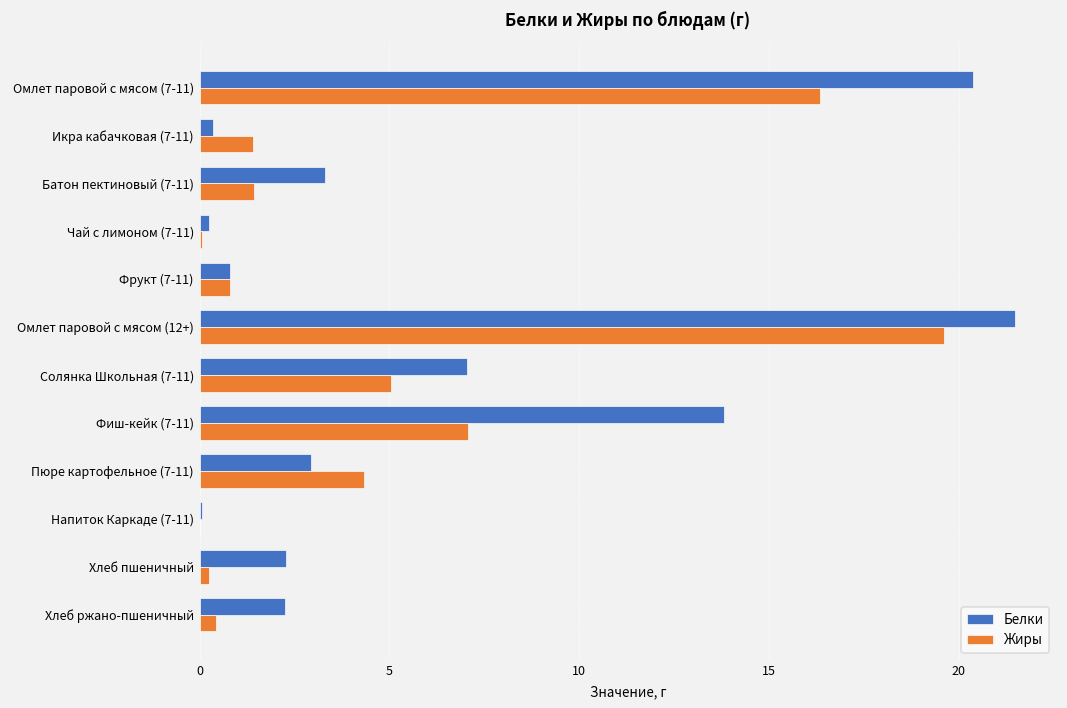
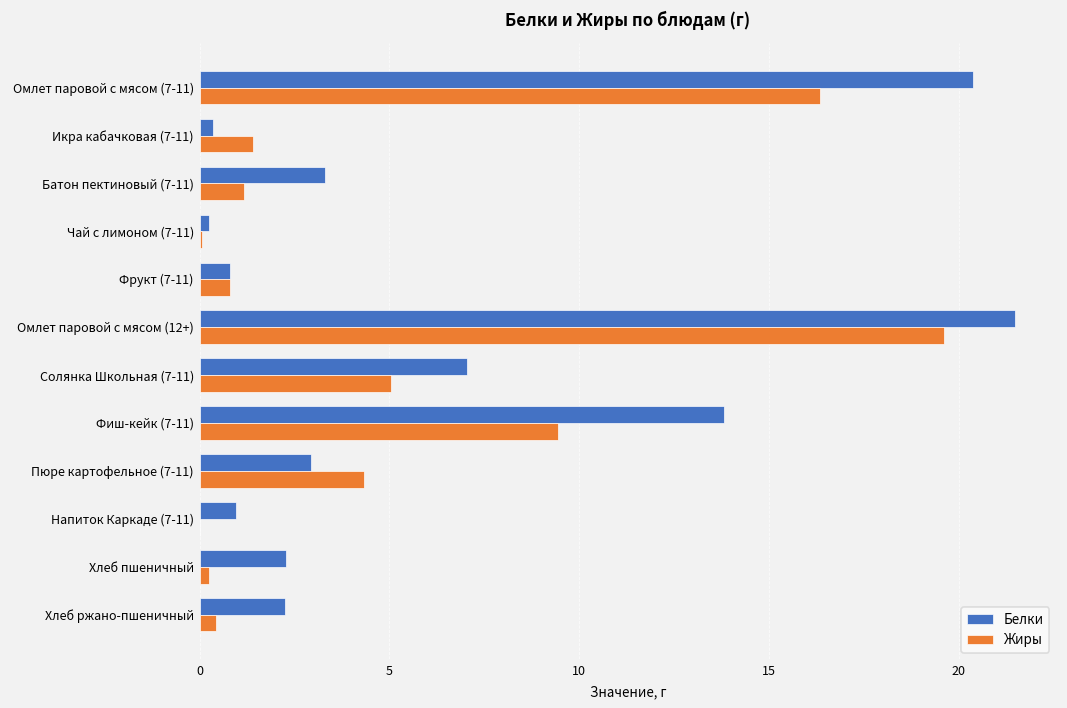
Жиры, Батон пектиновый (7-11): 1.4 -> 1.2
Жиры, Фиш-кейк (7-11): 7.1 -> 9.4
Белки, Напиток Каркаде (7-11): 0.1 -> 1.0
